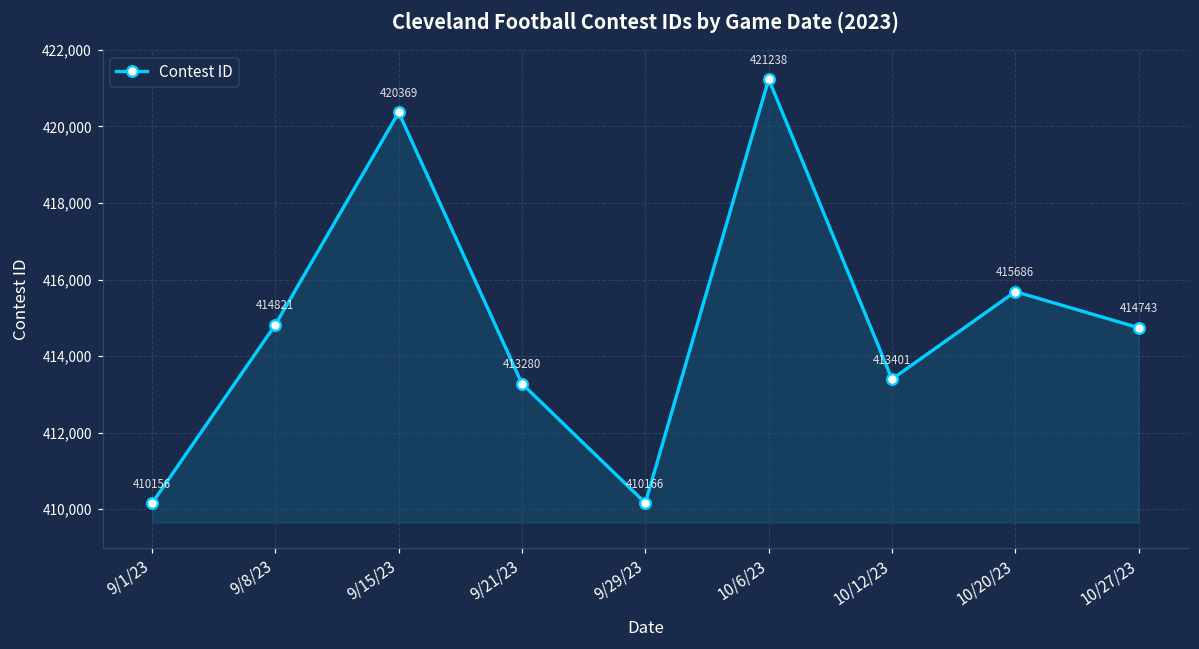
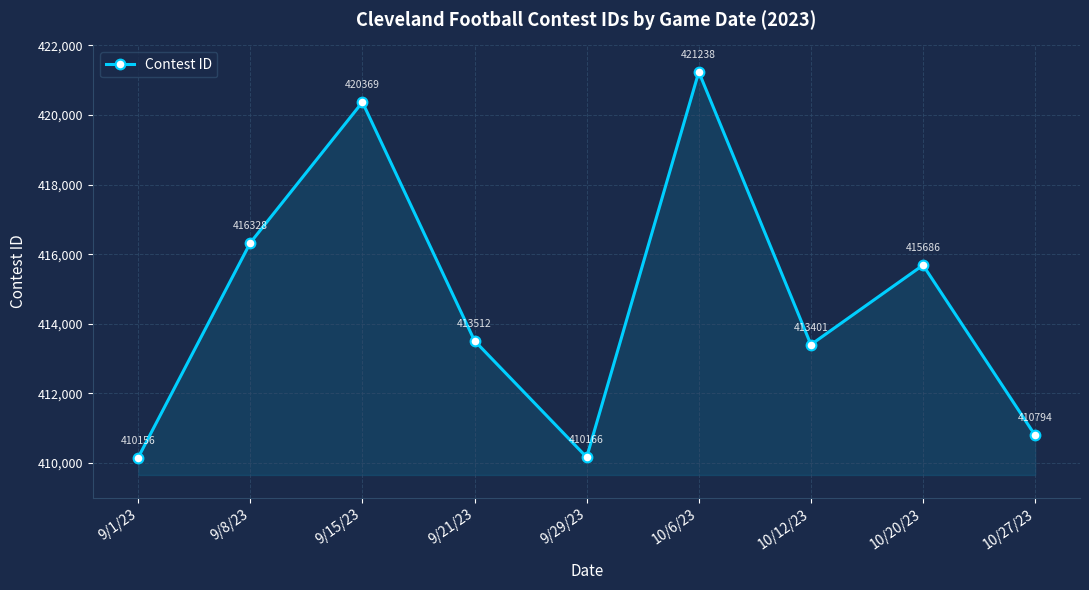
9/8/23: 414821 -> 416328
9/21/23: 413280 -> 413512
10/27/23: 414743 -> 410794
